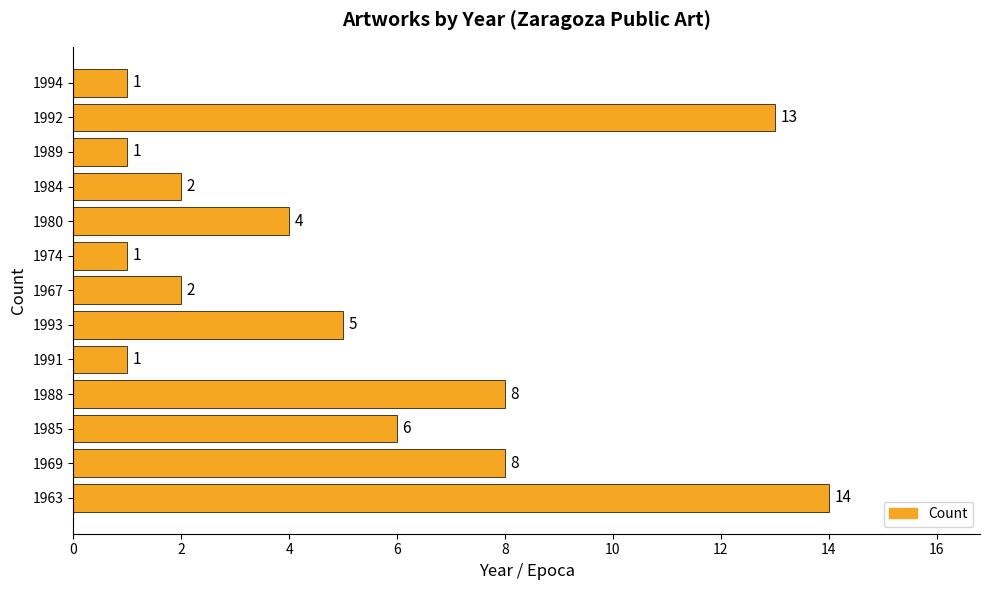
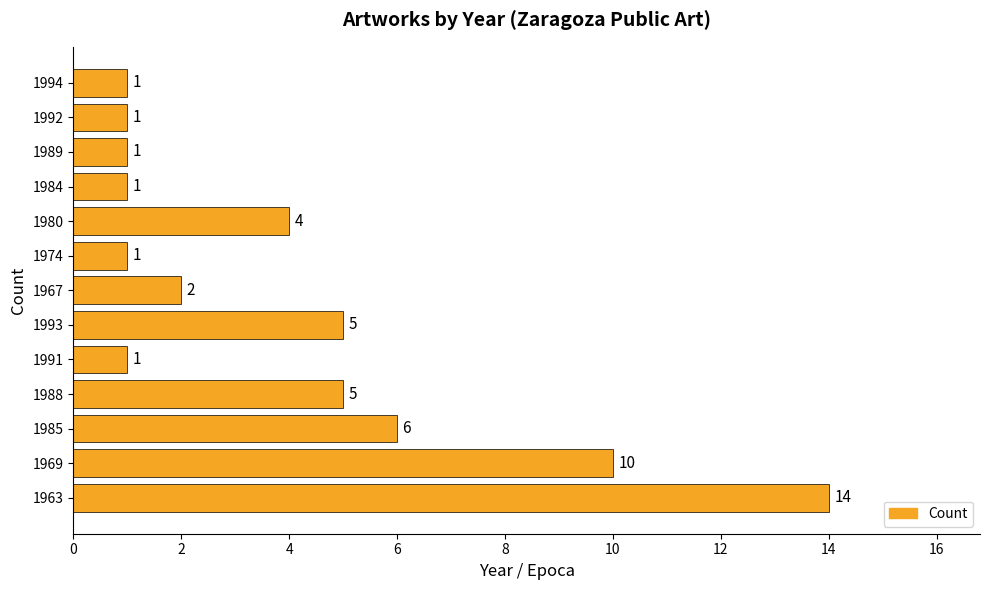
1992: 13 -> 1
1984: 2 -> 1
1988: 8 -> 5
1969: 8 -> 10
